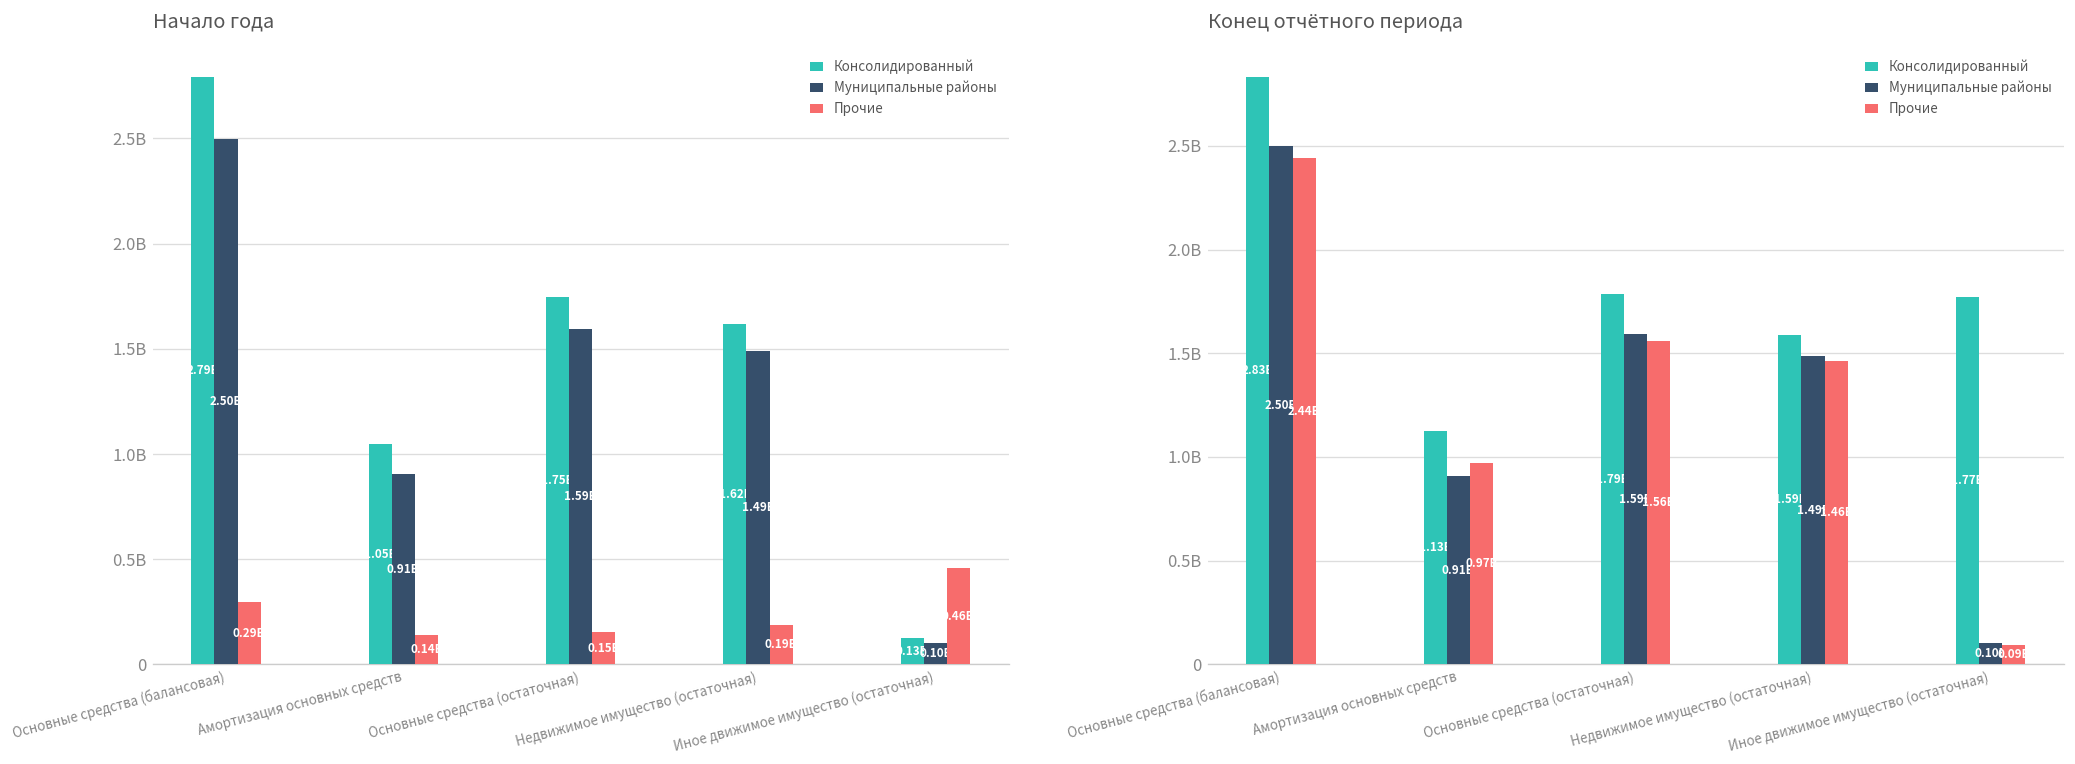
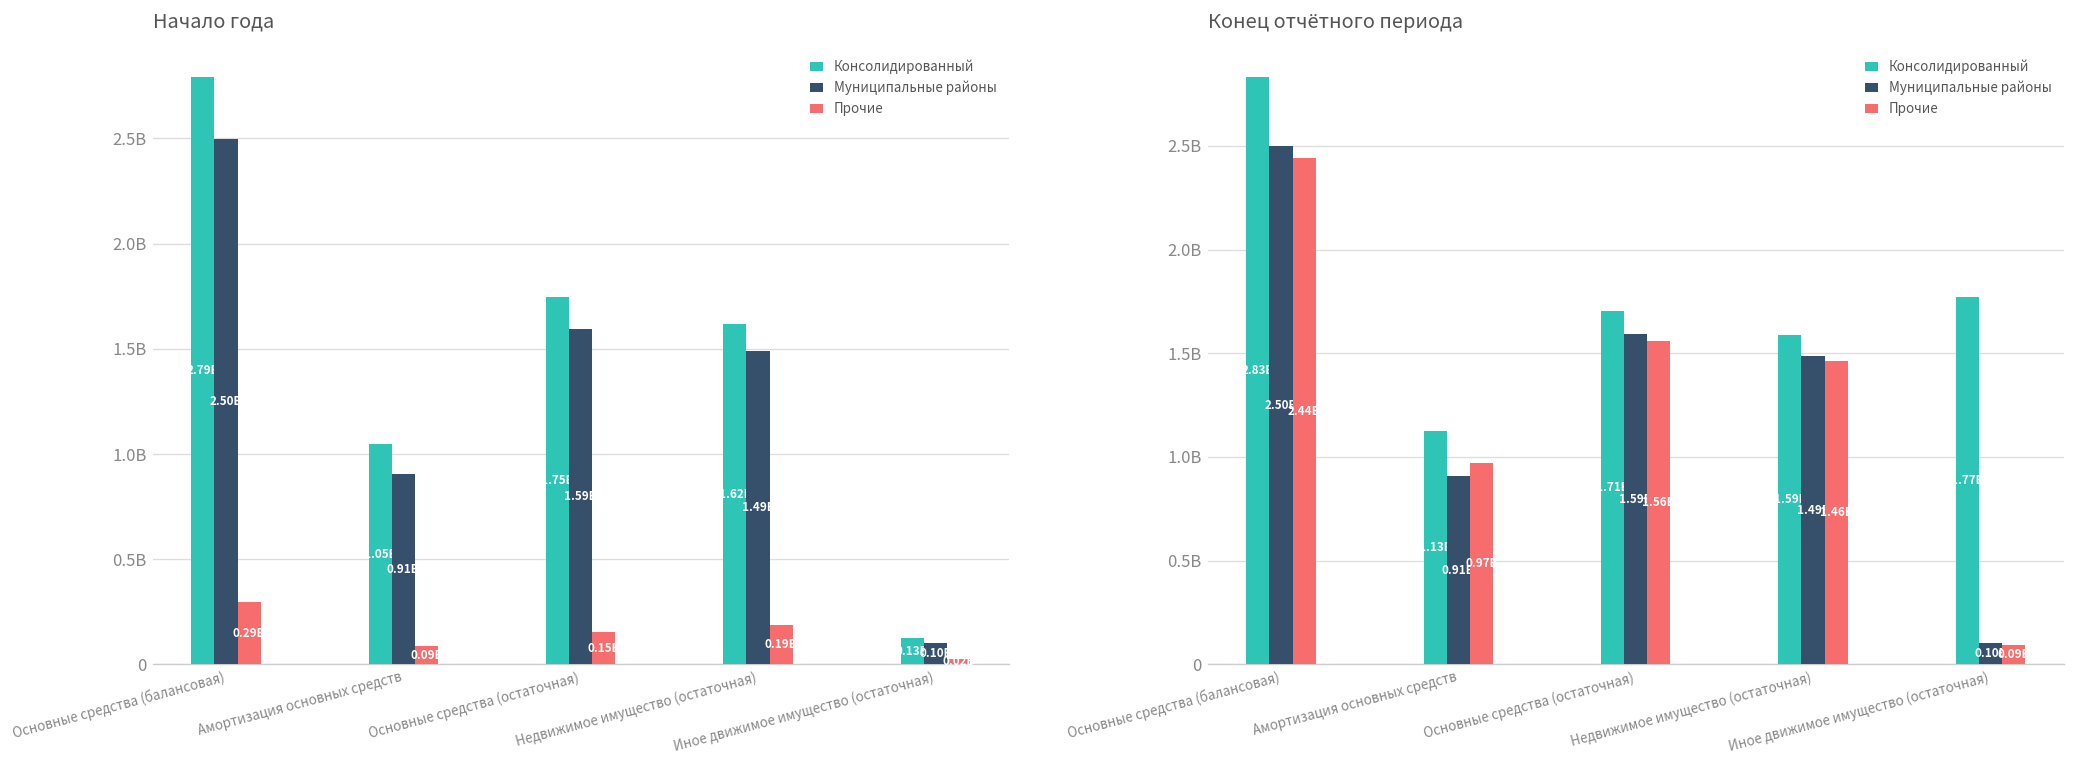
Начало года, Прочие, Амортизация основных средств: 0.14B -> 0.09B
Начало года, Прочие, Иное движимое имущество (остаточная): 460000000 -> 20000000
Конец отчётного периода, Консолидированный, Основные средства (остаточная): 1.79B -> 1.71B
